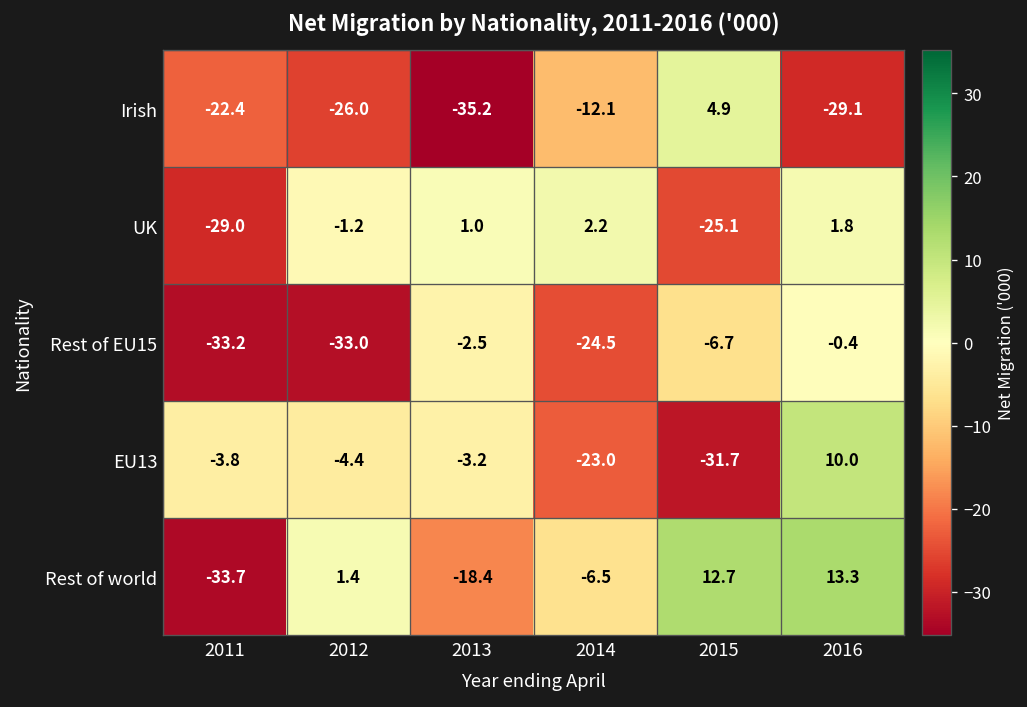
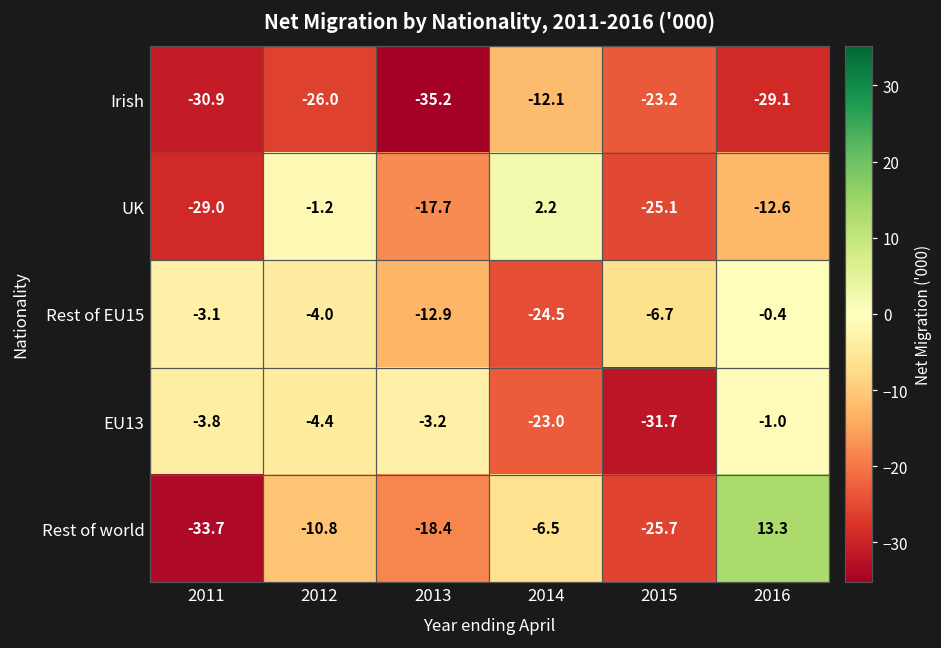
Irish, 2011: -22.4 -> -30.9
Irish, 2015: 4.9 -> -23.2
UK, 2013: 1.0 -> -17.7
UK, 2016: 1.8 -> -12.6
Rest of EU15, 2011: -33.2 -> -3.1
Rest of EU15, 2012: -33.0 -> -4.0
Rest of EU15, 2013: -2.5 -> -12.9
EU13, 2016: 10.0 -> -1.0
Rest of world, 2012: 1.4 -> -10.8
Rest of world, 2015: 12.7 -> -25.7
